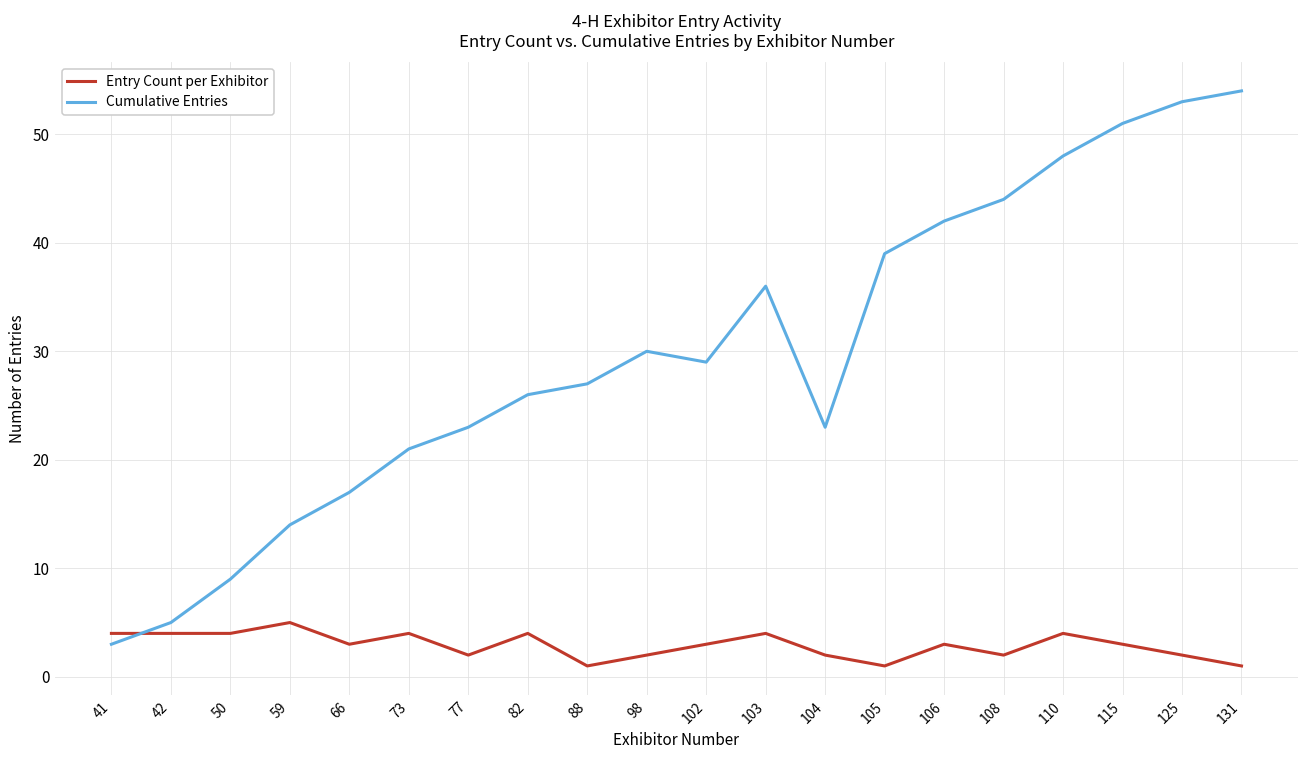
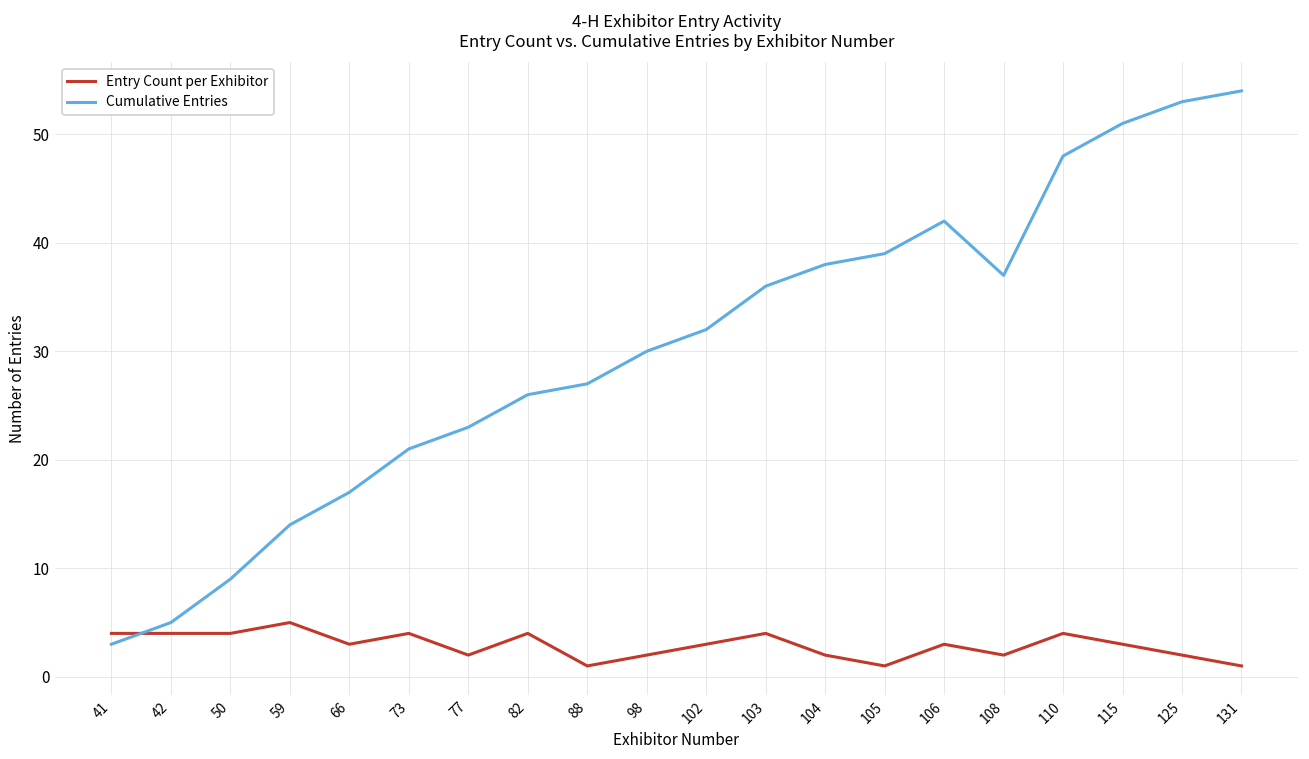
Cumulative Entries, 102: 29 -> 32
Cumulative Entries, 104: 23 -> 38
Cumulative Entries, 108: 44 -> 37
